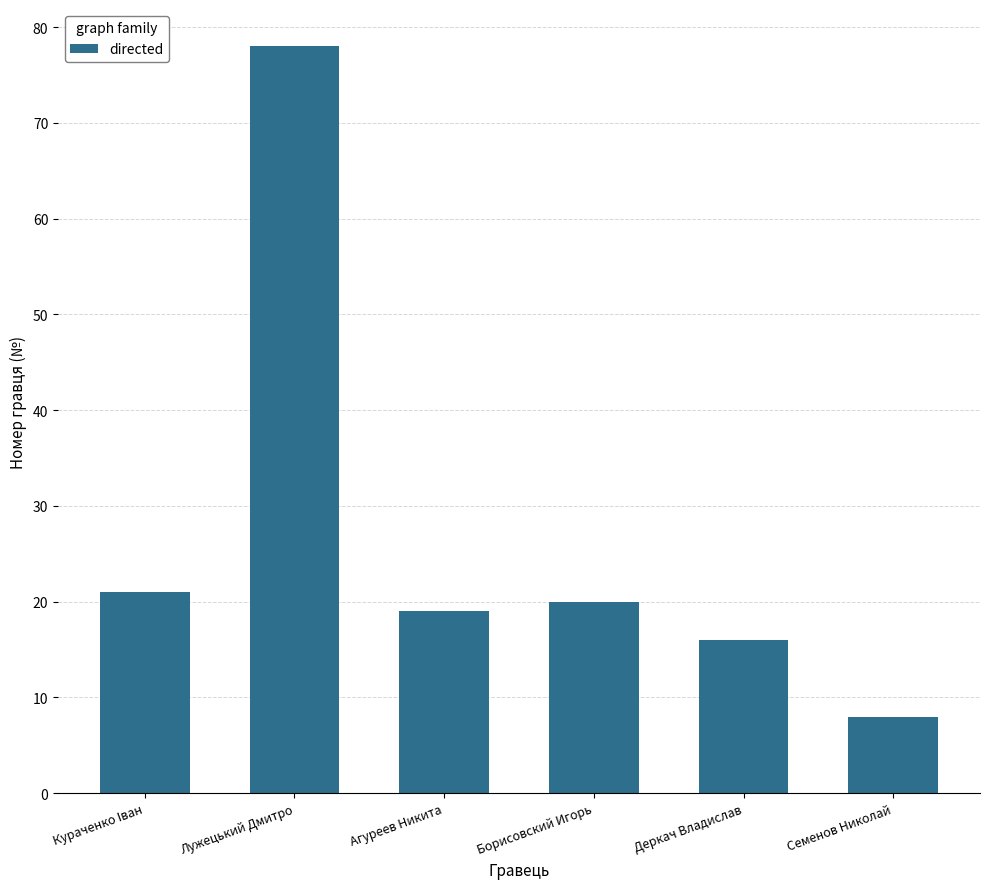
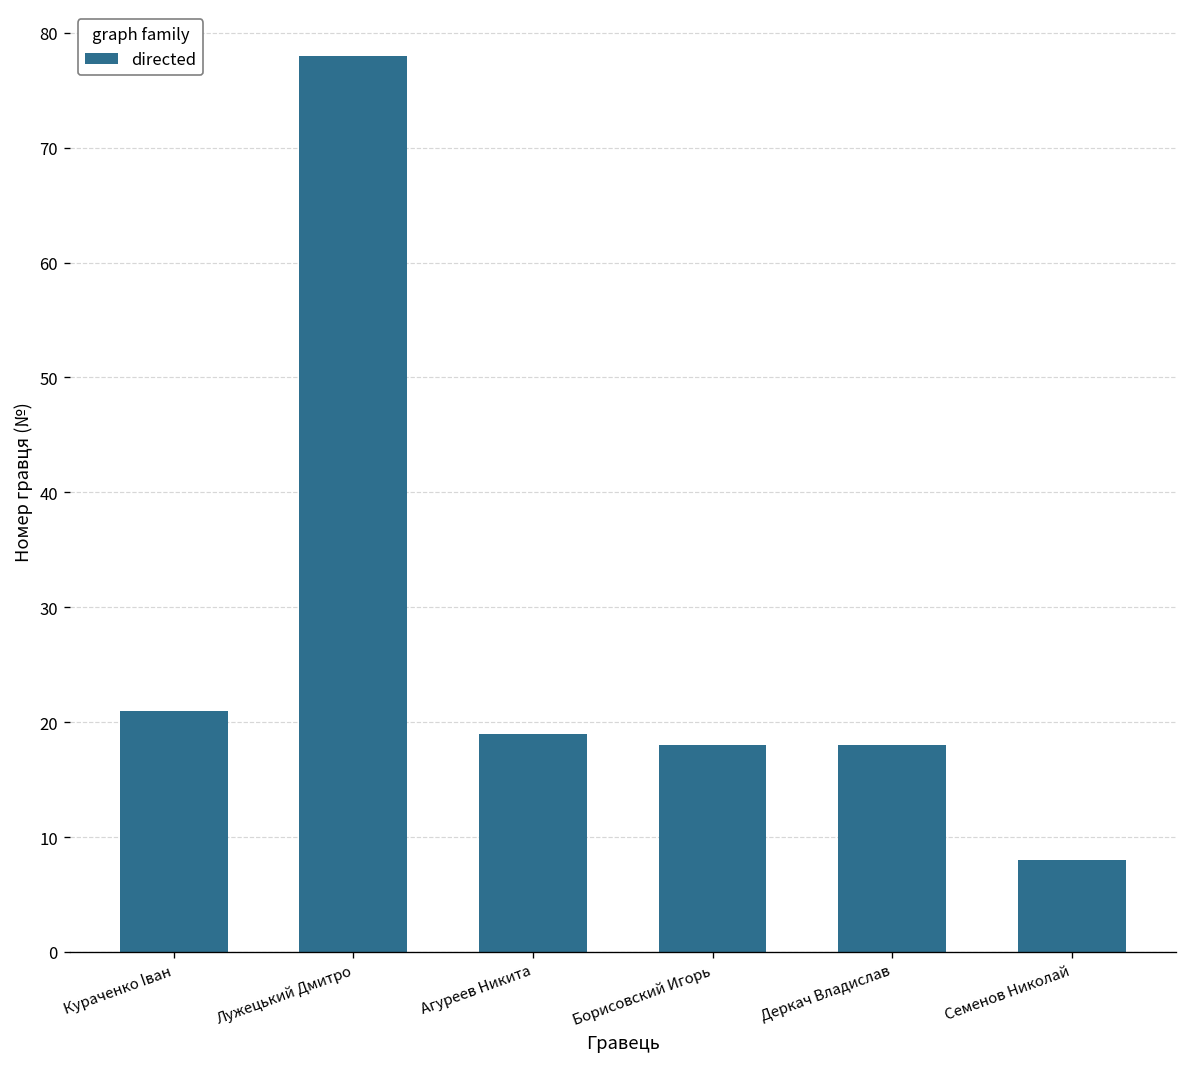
Борисовский Игорь: 20 -> 18
Деркач Владислав: 16 -> 18
